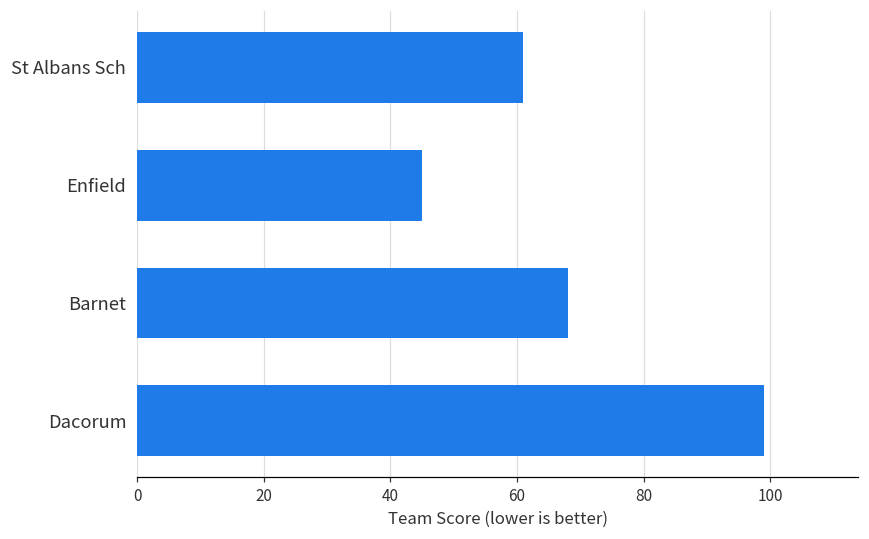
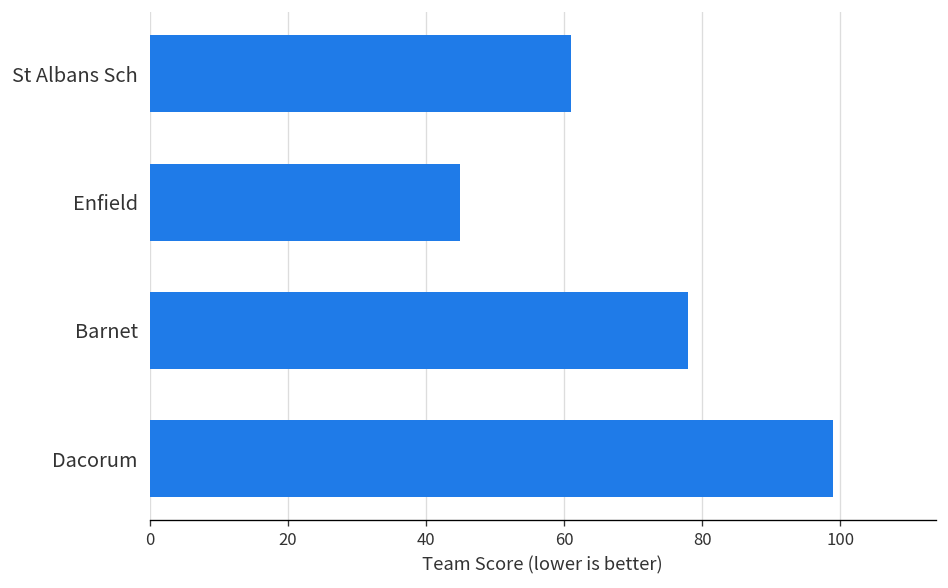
Barnet: 68 -> 78
